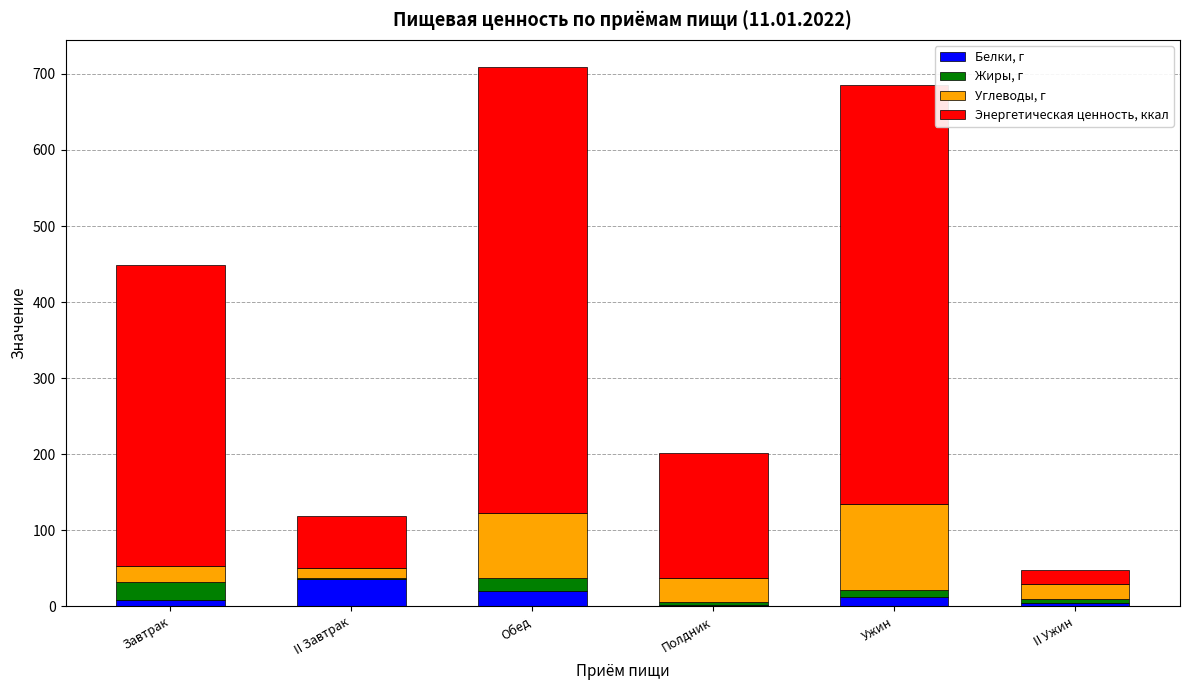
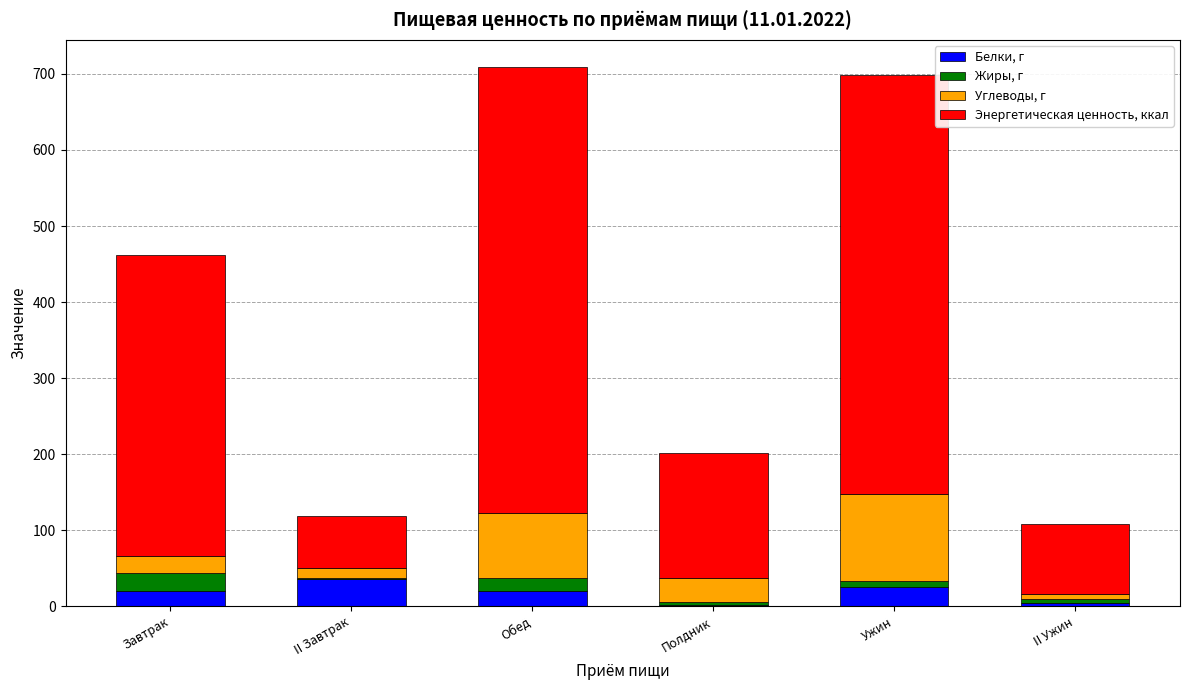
Белки, г, Завтрак: 10 -> 20
Белки, г, Ужин: 10 -> 30
Углеводы, г, II Ужин: 20 -> 10
Энергетическая ценность, ккал, II Ужин: 20 -> 90
